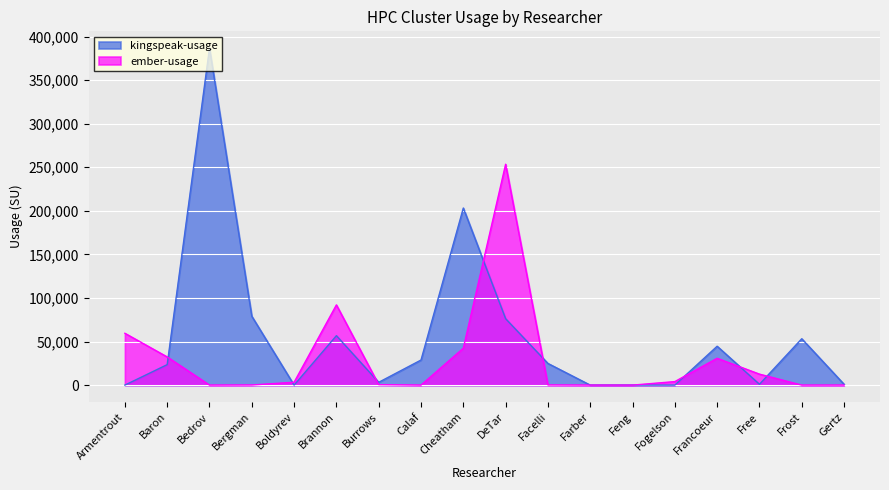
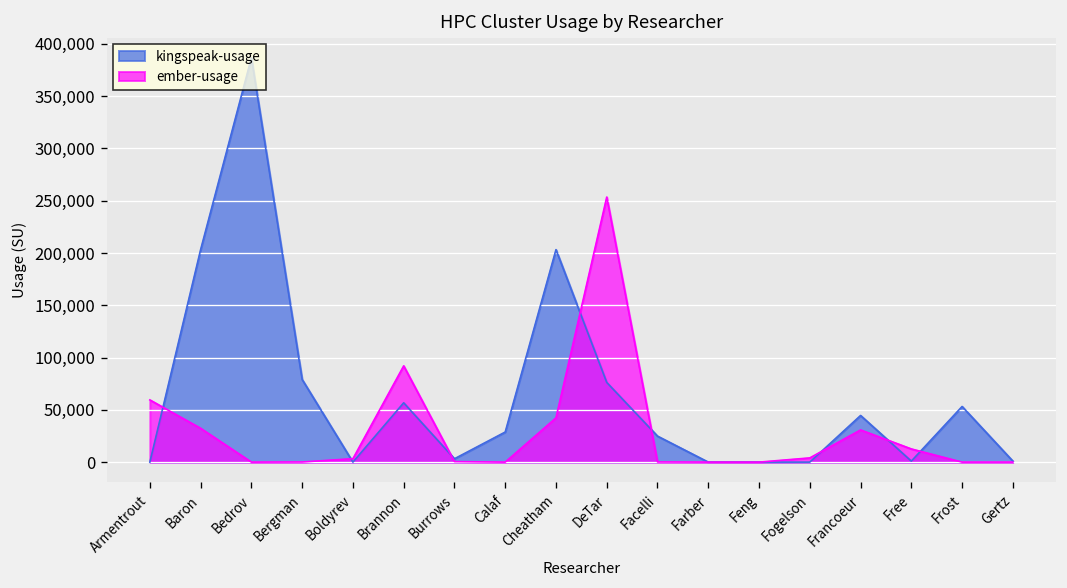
kingspeak-usage, Baron: 20,000 -> 200,000
